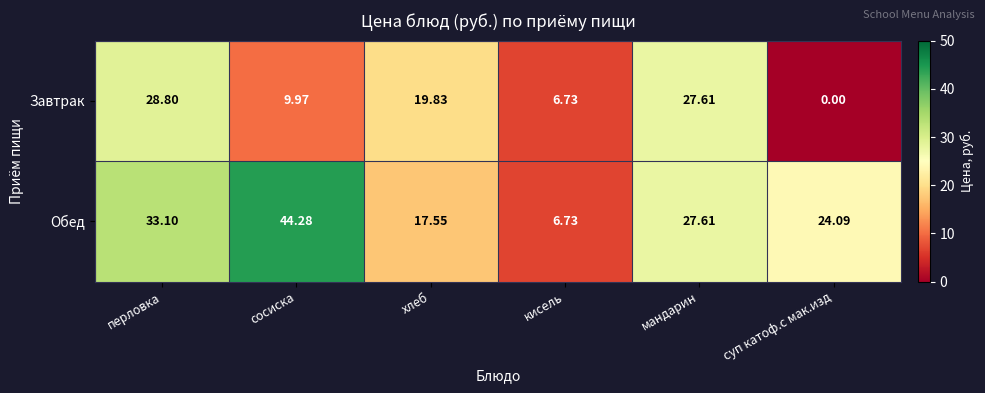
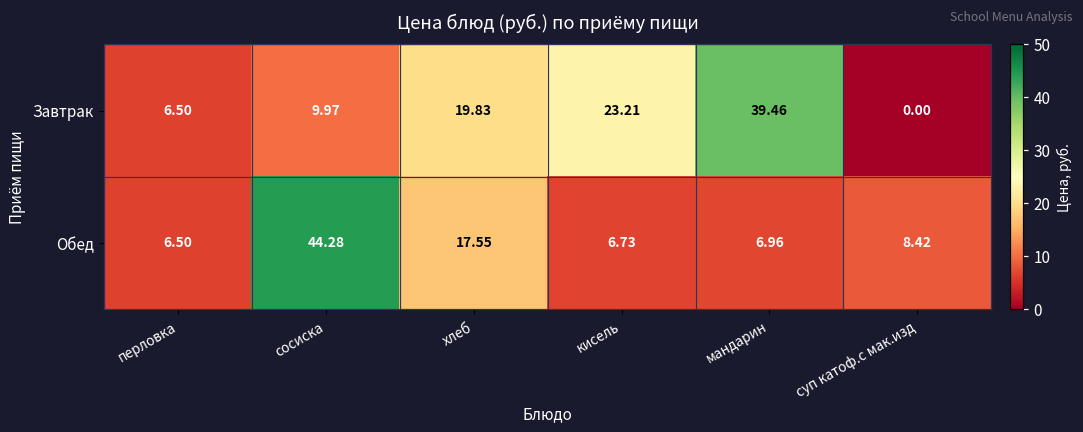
Завтрак, перловка: 28.80 -> 6.50
Завтрак, кисель: 6.73 -> 23.21
Завтрак, мандарин: 27.61 -> 39.46
Обед, перловка: 33.10 -> 6.50
Обед, мандарин: 27.61 -> 6.96
Обед, суп катоф.с мак.изд: 24.09 -> 8.42
